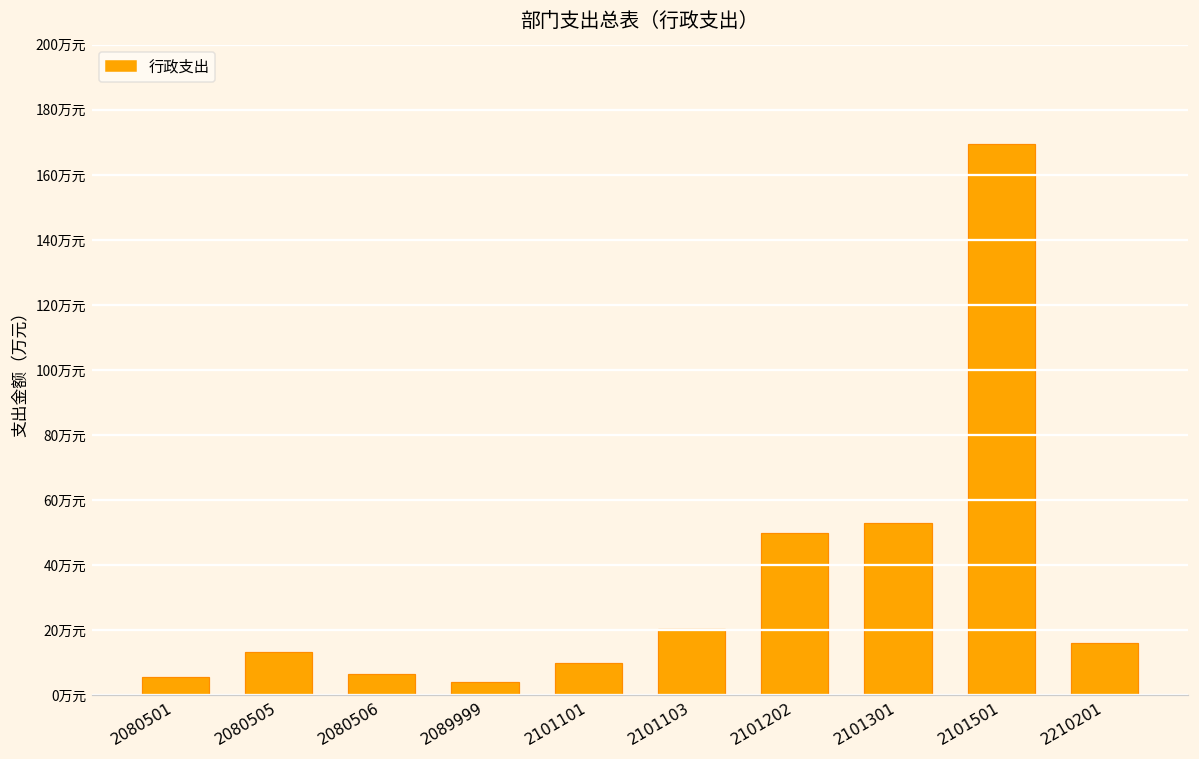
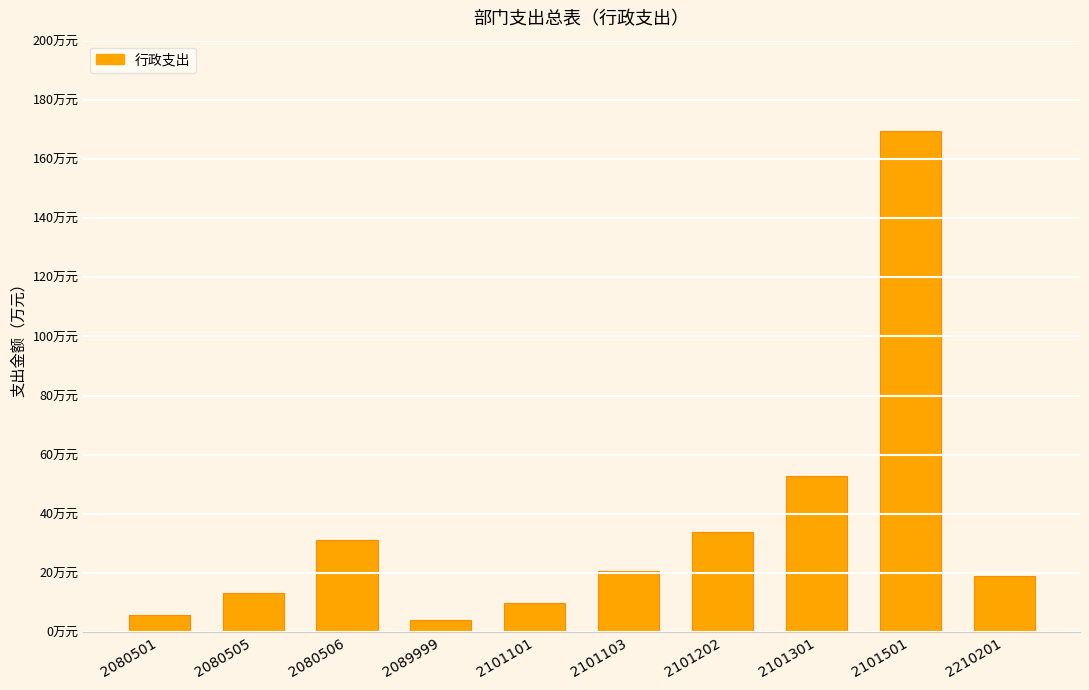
2080506: 7万元 -> 31万元
2101202: 50万元 -> 34万元
2210201: 16万元 -> 19万元
